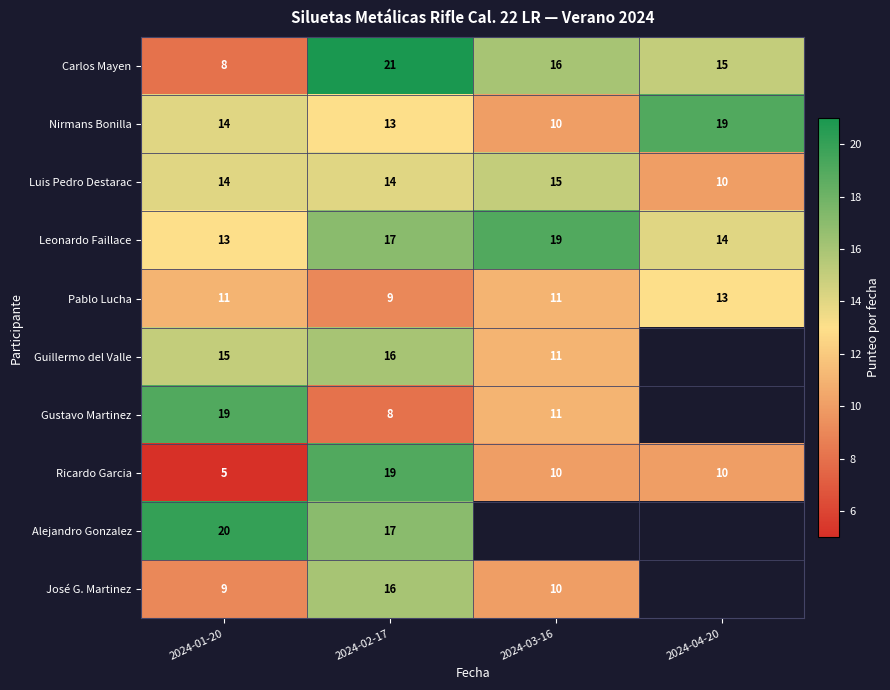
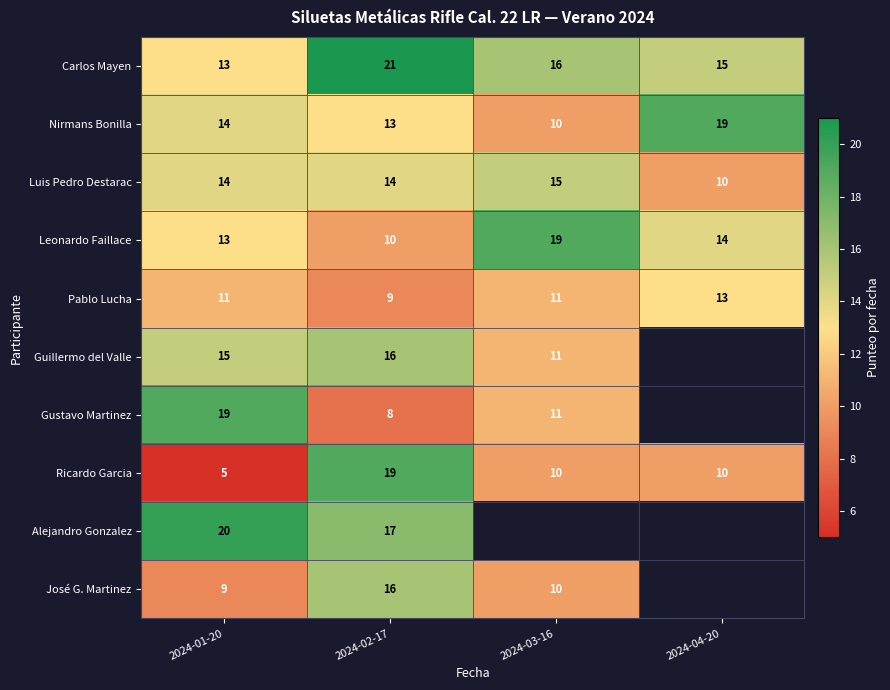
Carlos Mayen, 2024-01-20: 8 -> 13
Leonardo Faillace, 2024-02-17: 17 -> 10
